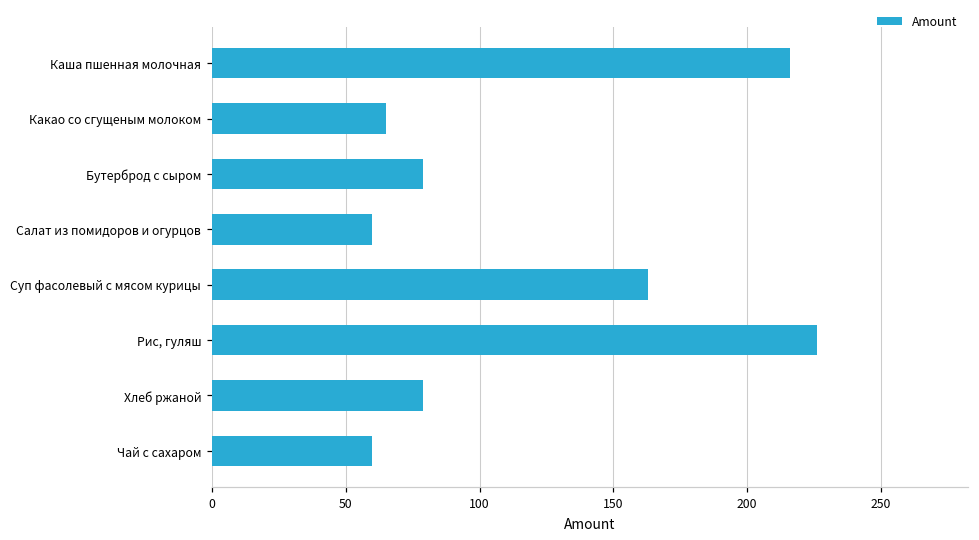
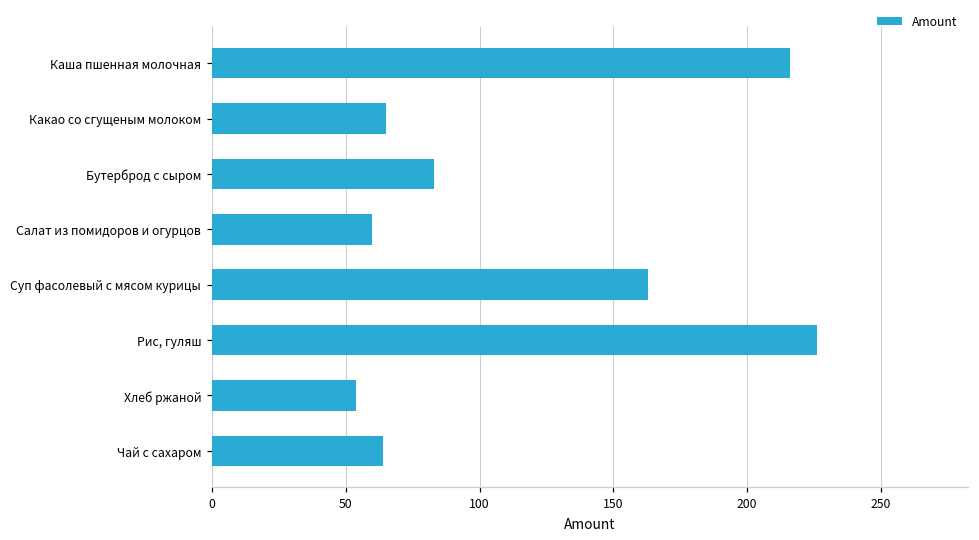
Бутерброд с сыром: 79 -> 83
Хлеб ржаной: 79 -> 54
Чай с сахаром: 60 -> 64
